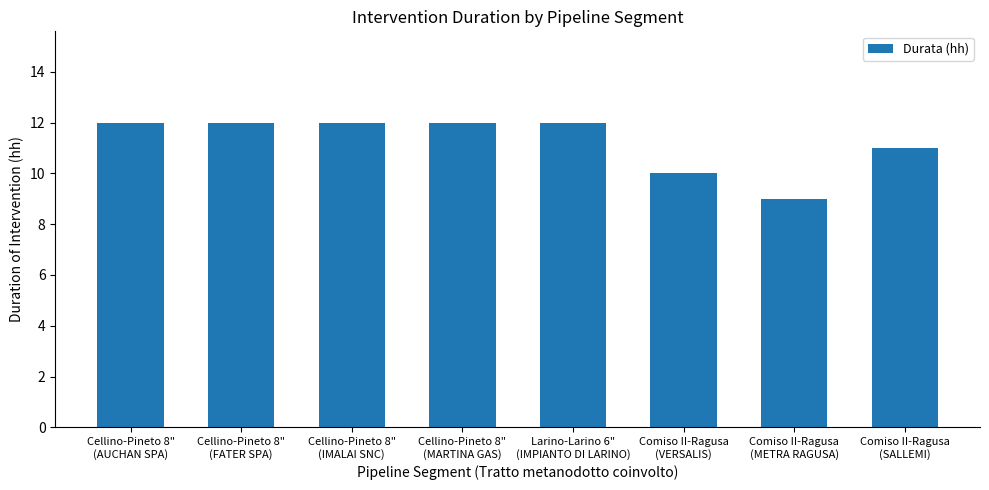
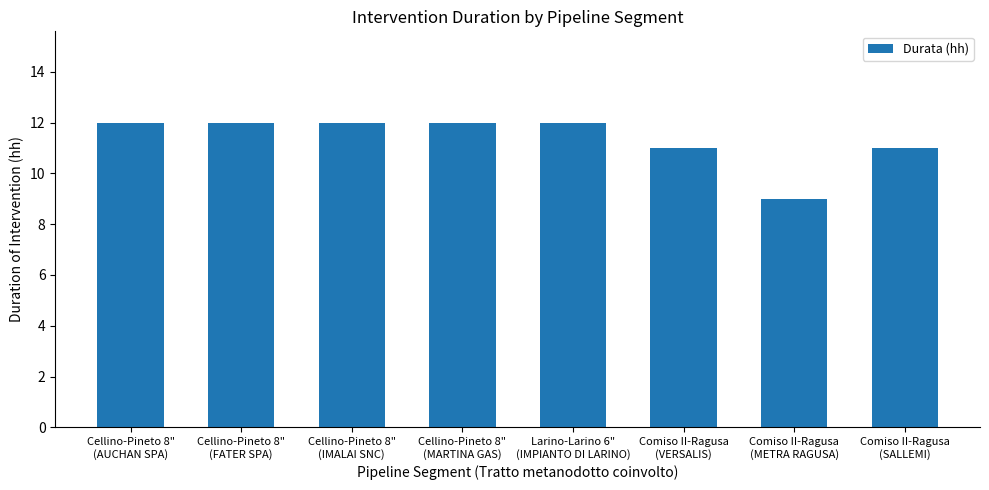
Comiso II-Ragusa (VERSALIS): 10 -> 11
